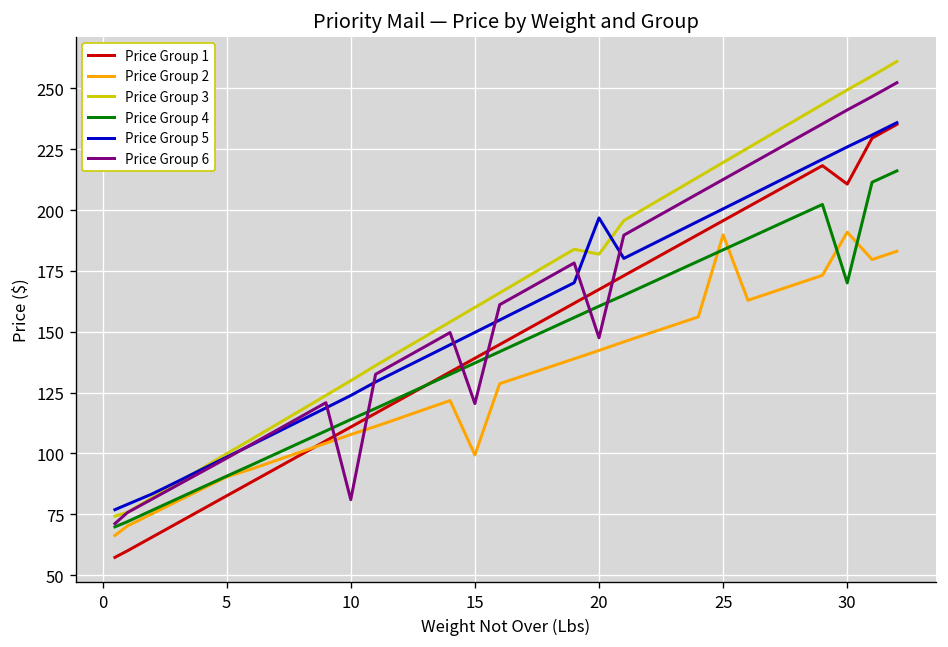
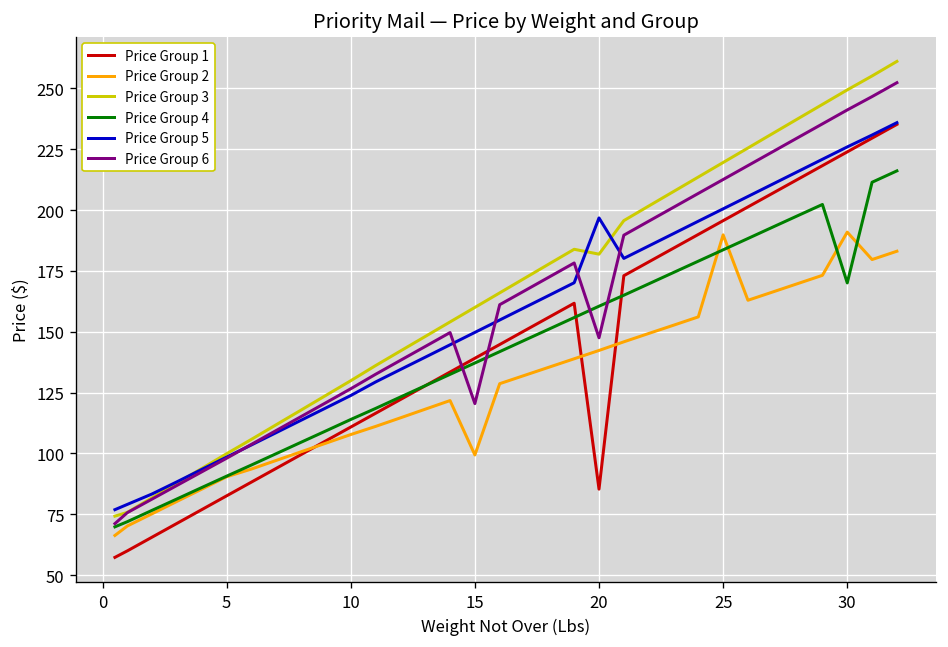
Price Group 6, 10: 81 -> 127
Price Group 1, 20: 167 -> 85
Price Group 1, 30: 211 -> 224
